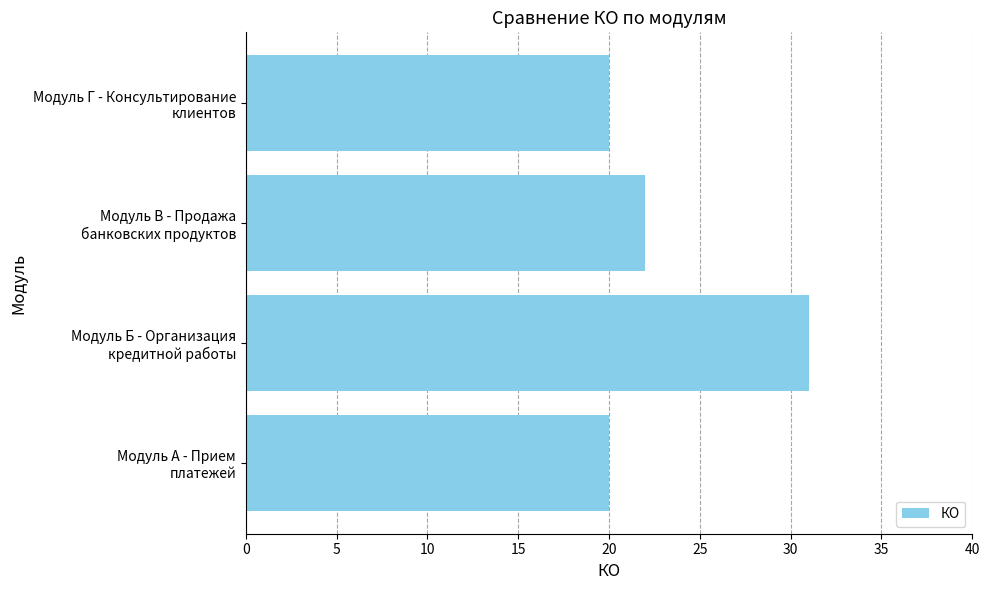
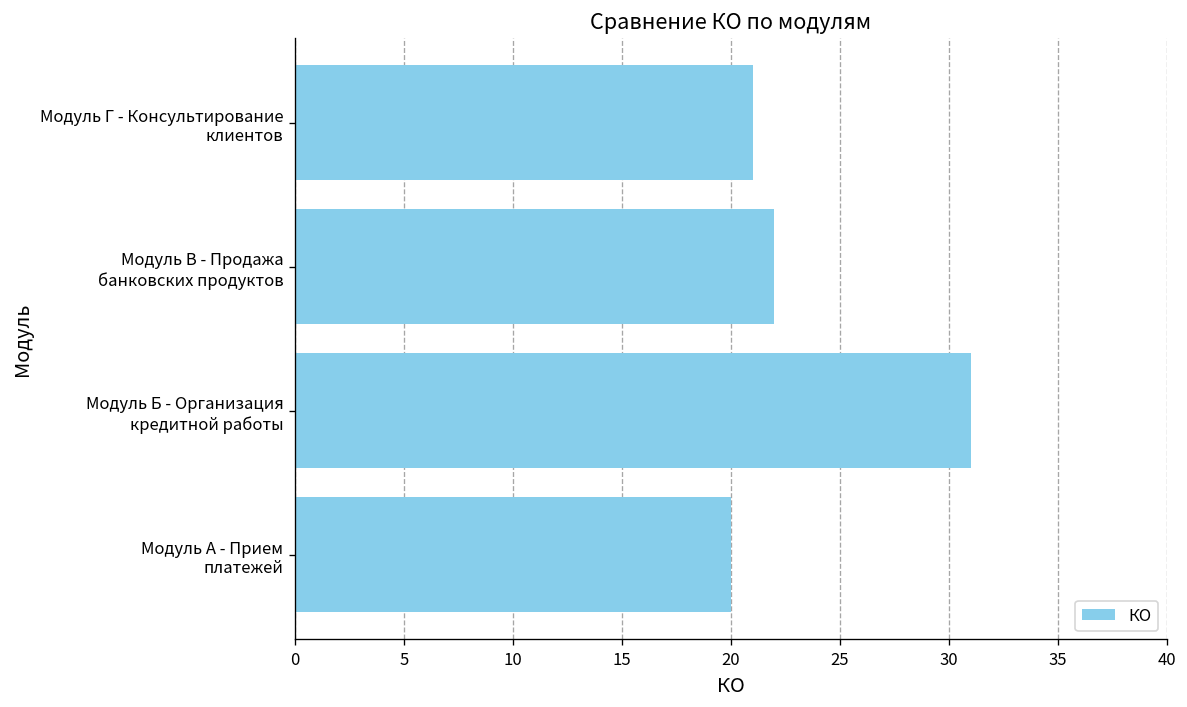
Модуль Г - Консультирование клиентов: 20 -> 21
